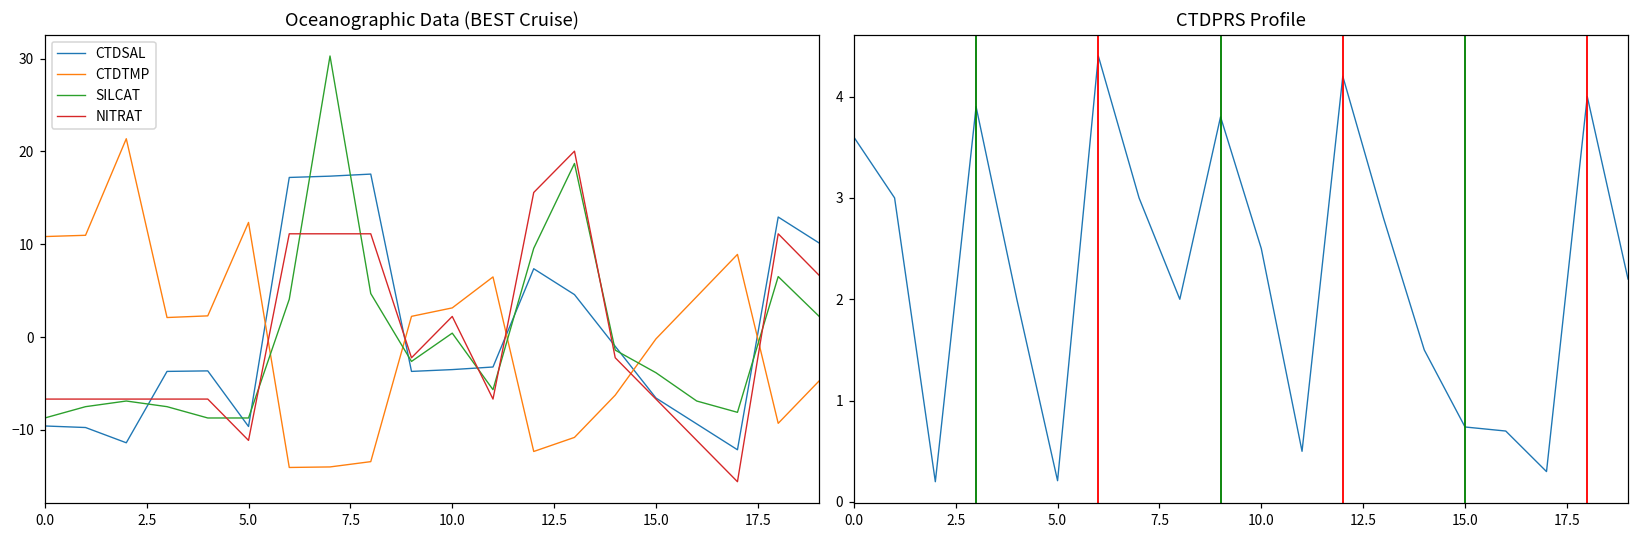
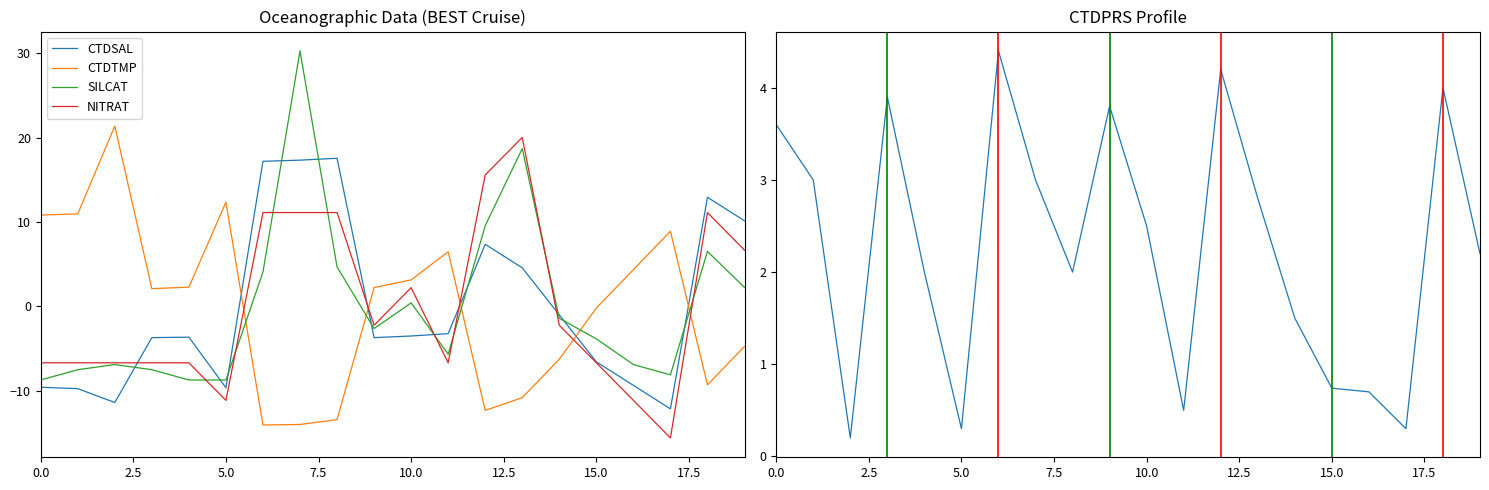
CTDPRS Profile, 5.0: 0.2 -> 0.3
